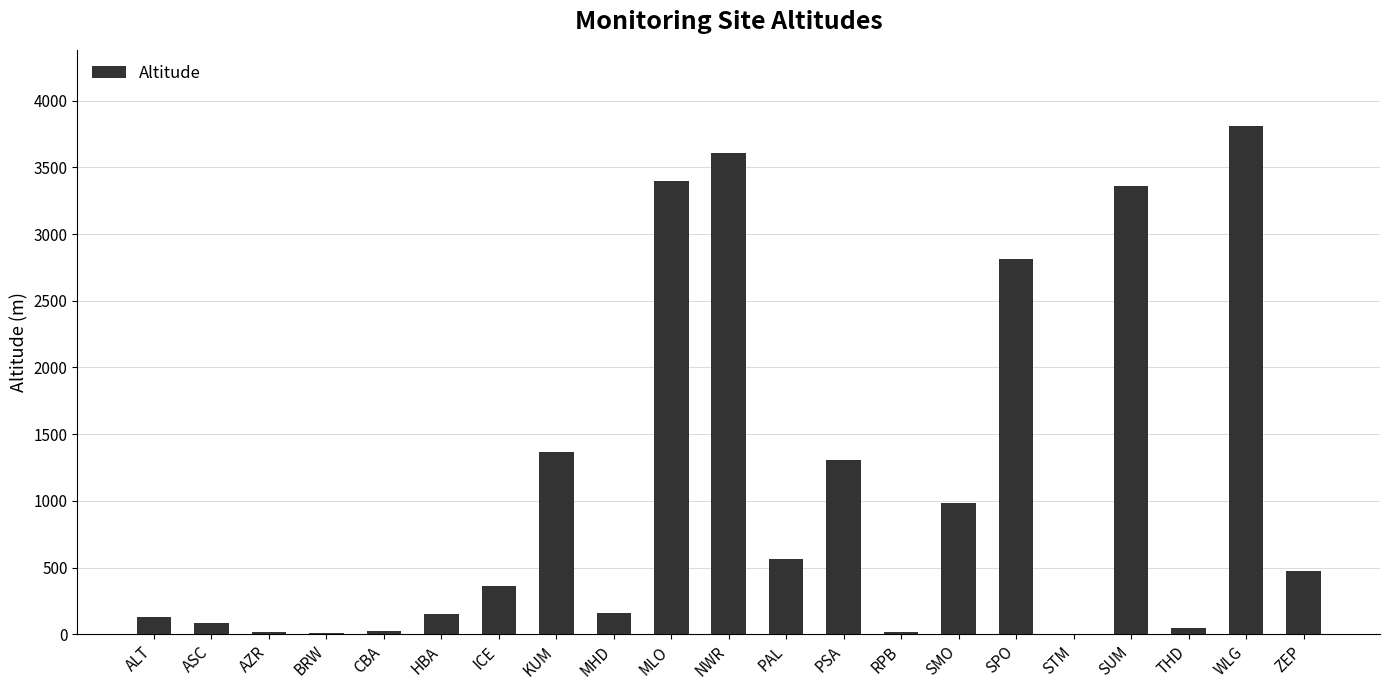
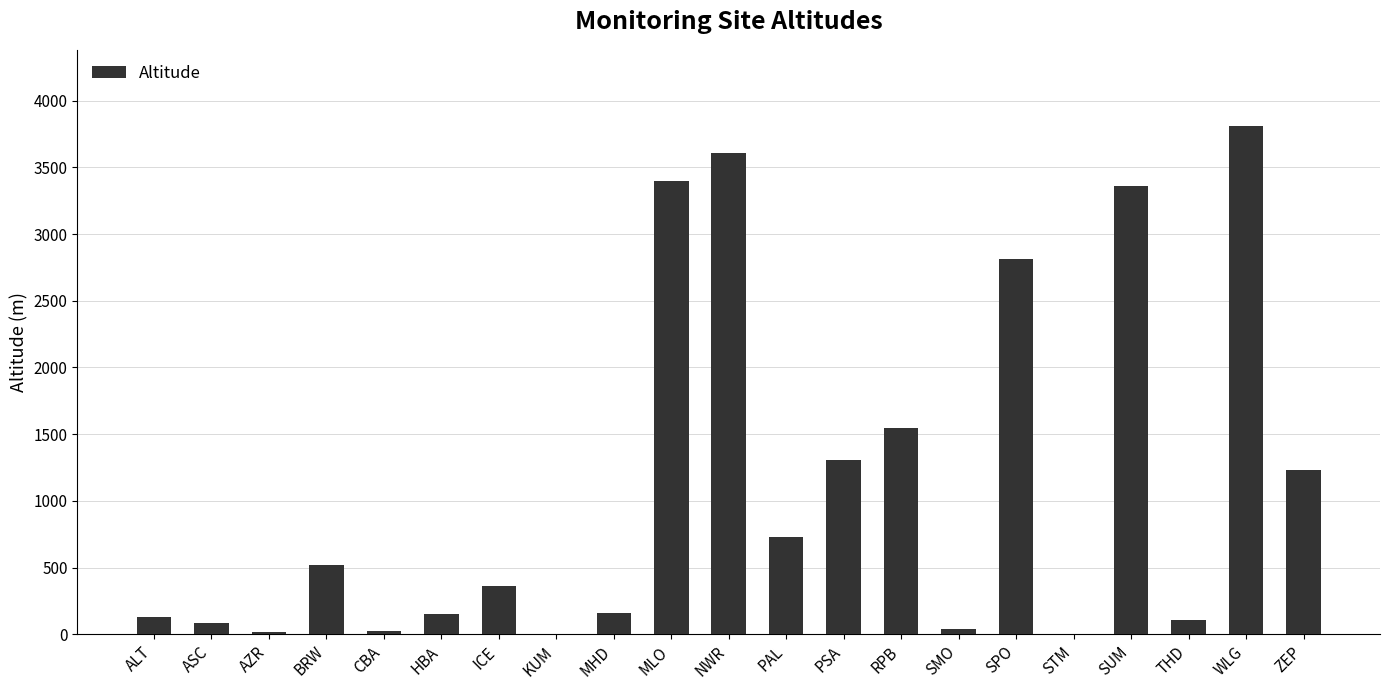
BRW: 10 -> 520
KUM: 1360 -> 0
PAL: 570 -> 730
RPB: 20 -> 1550
SMO: 990 -> 40
THD: 40 -> 110
ZEP: 470 -> 1230
